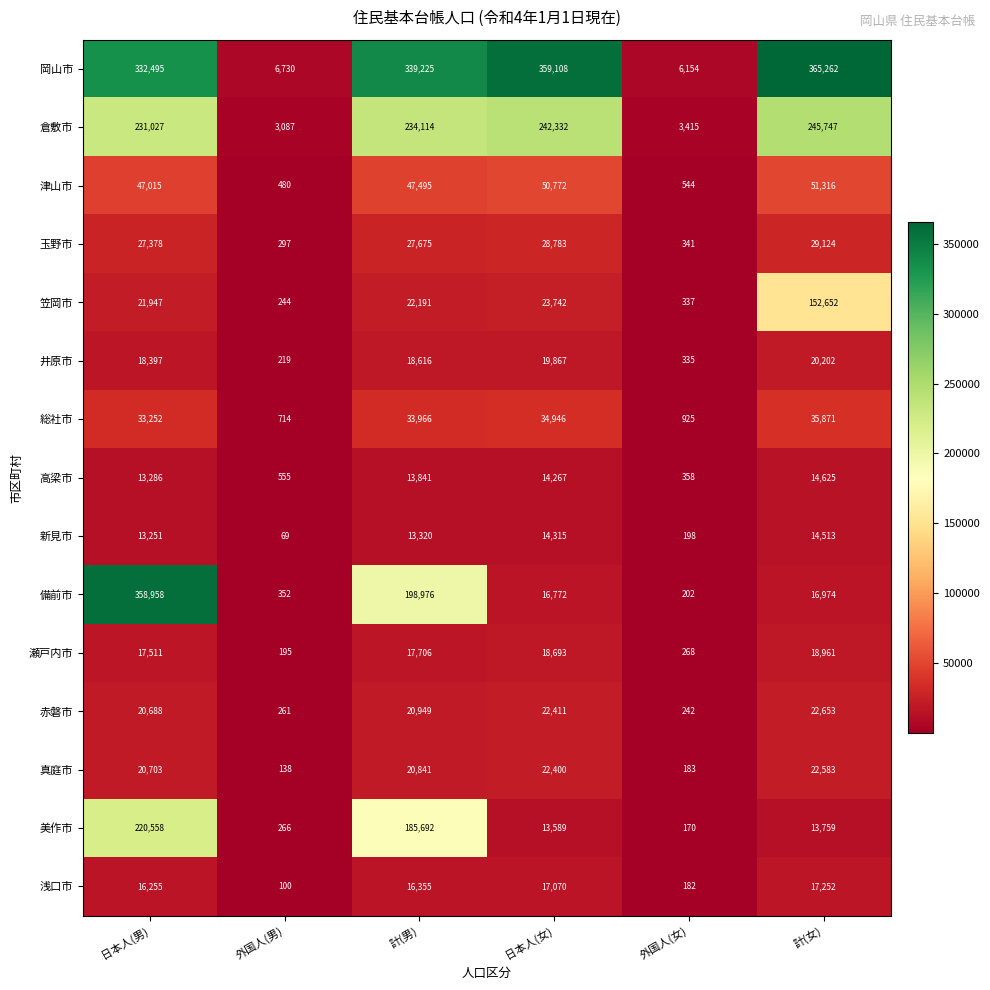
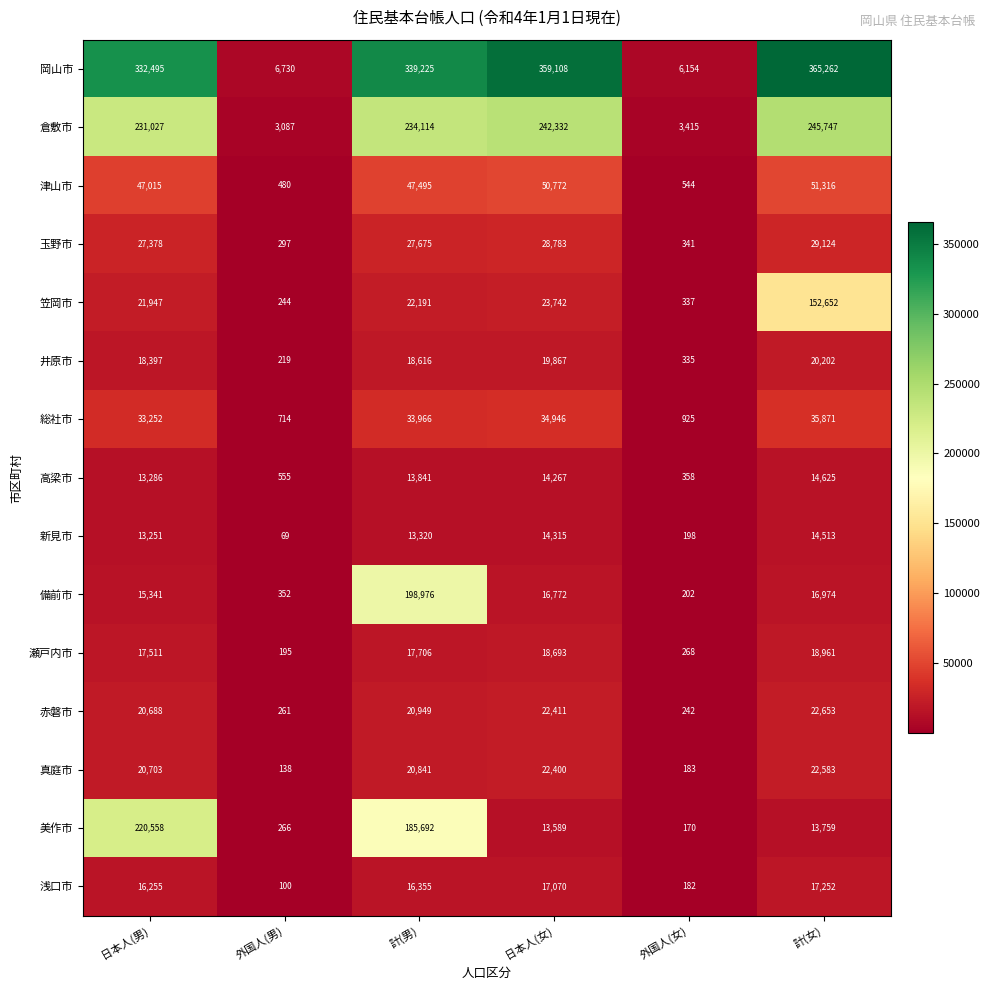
備前市, 日本人(男): 358,958 -> 15,341
